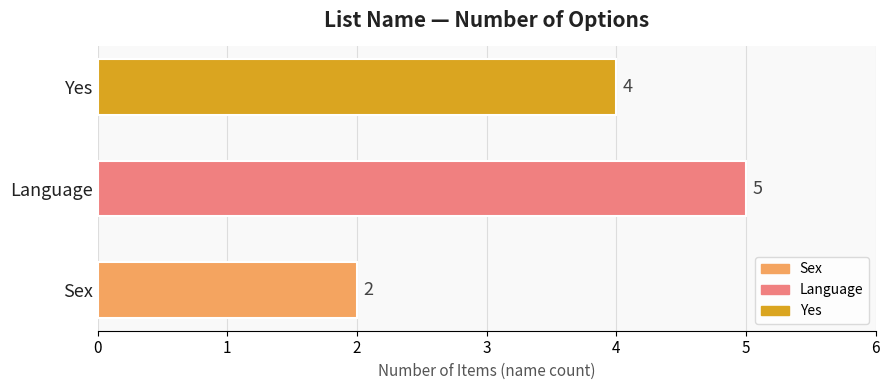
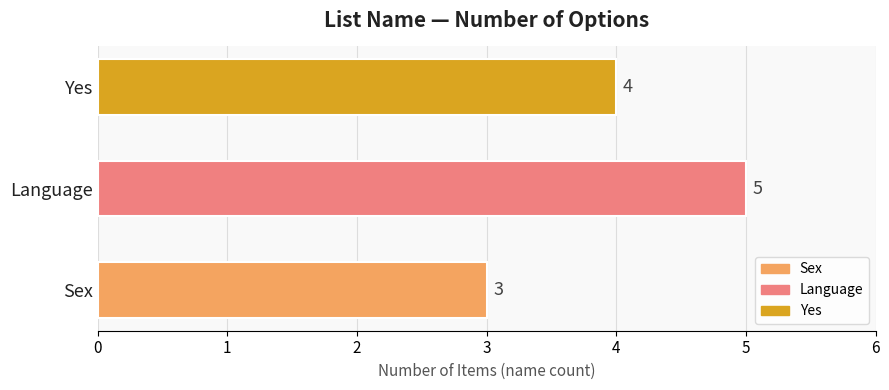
Sex: 2 -> 3
